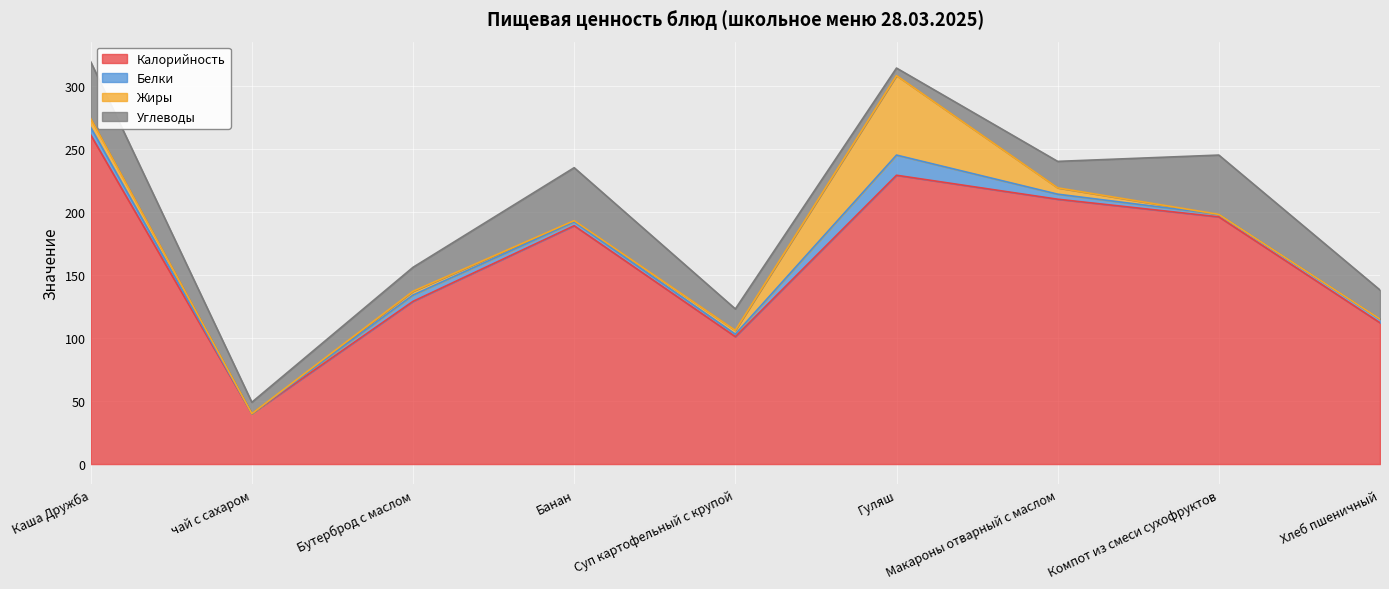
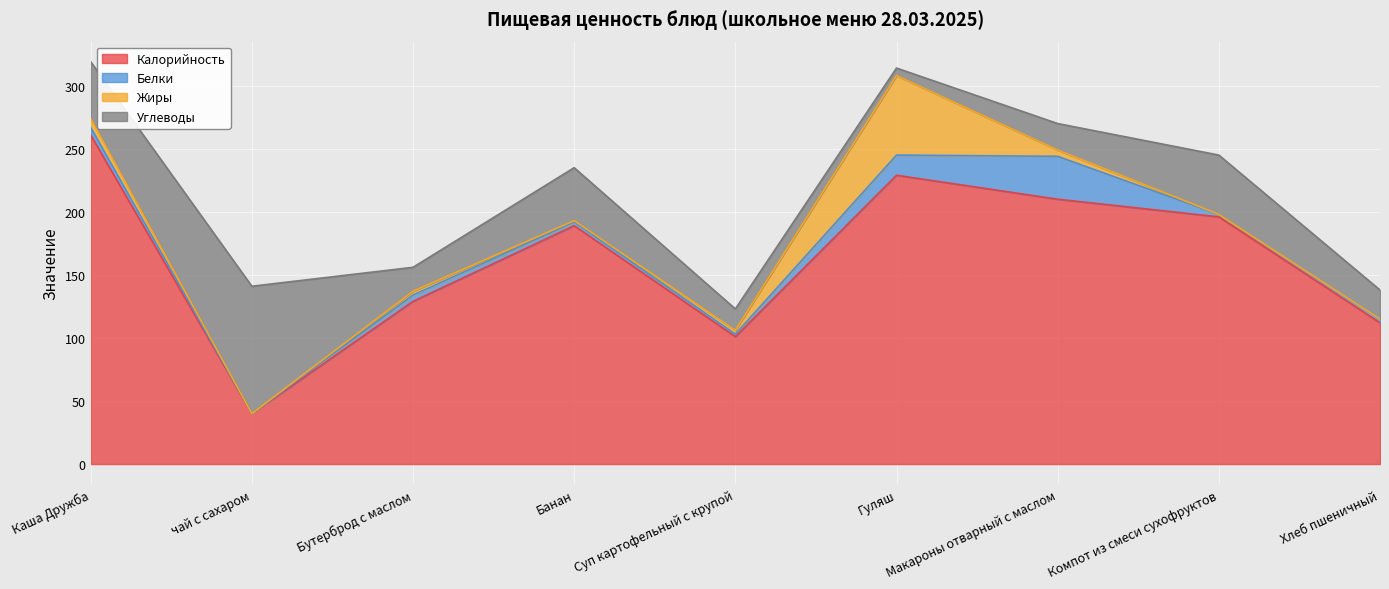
Углеводы, чай с сахаром: 9 -> 101
Белки, Макароны отварный с маслом: 4 -> 34
